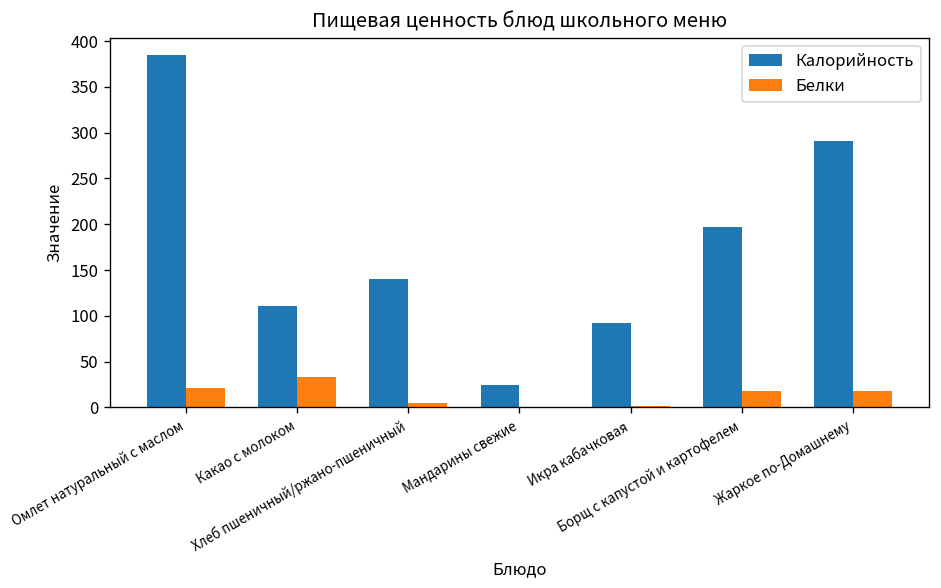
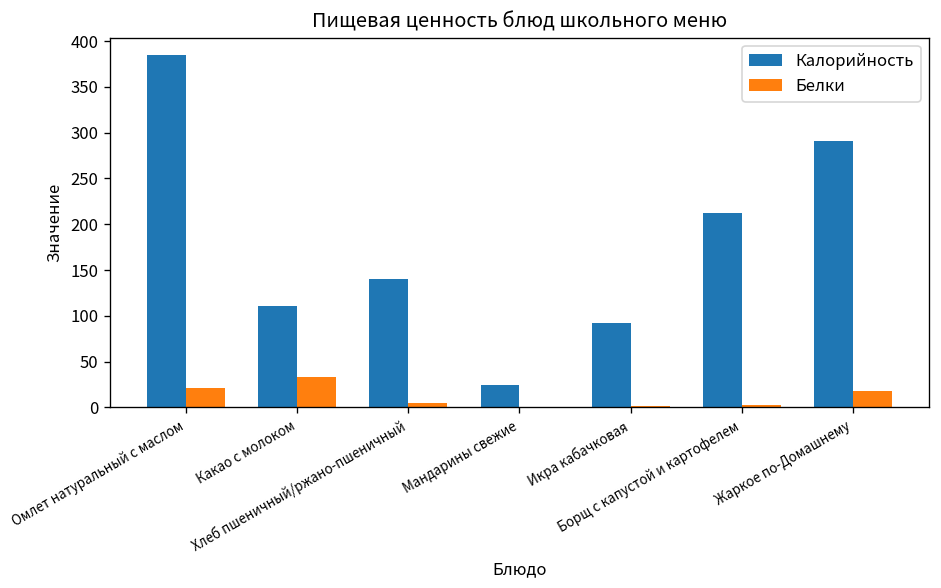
Калорийность, Борщ с капустой и картофелем: 200 -> 210
Белки, Борщ с капустой и картофелем: 20 -> 0
